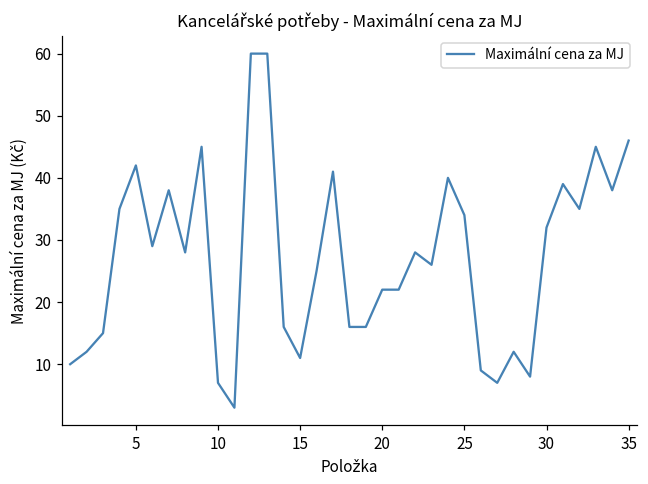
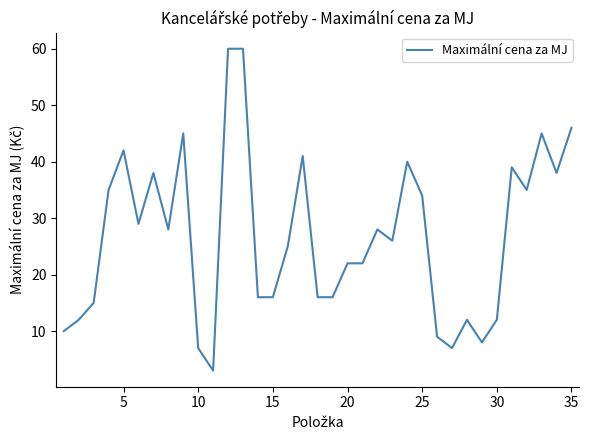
15: 11 -> 16
30: 32 -> 12
